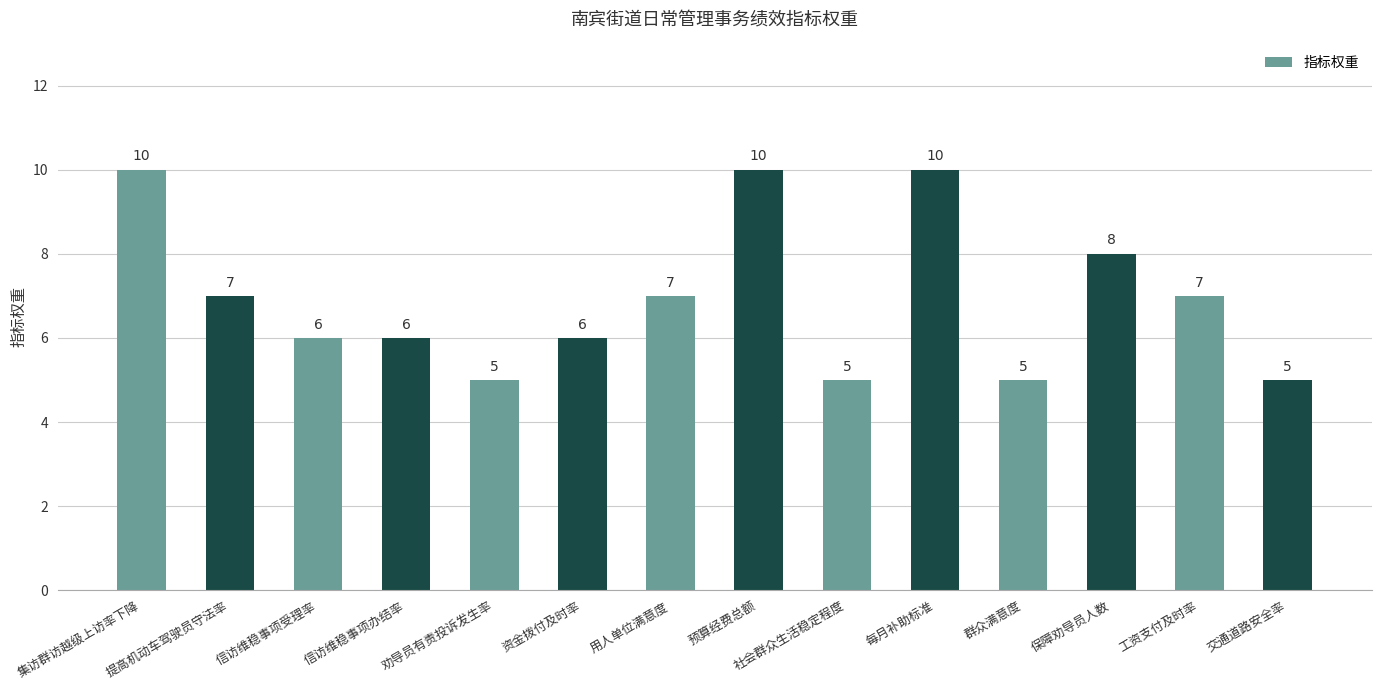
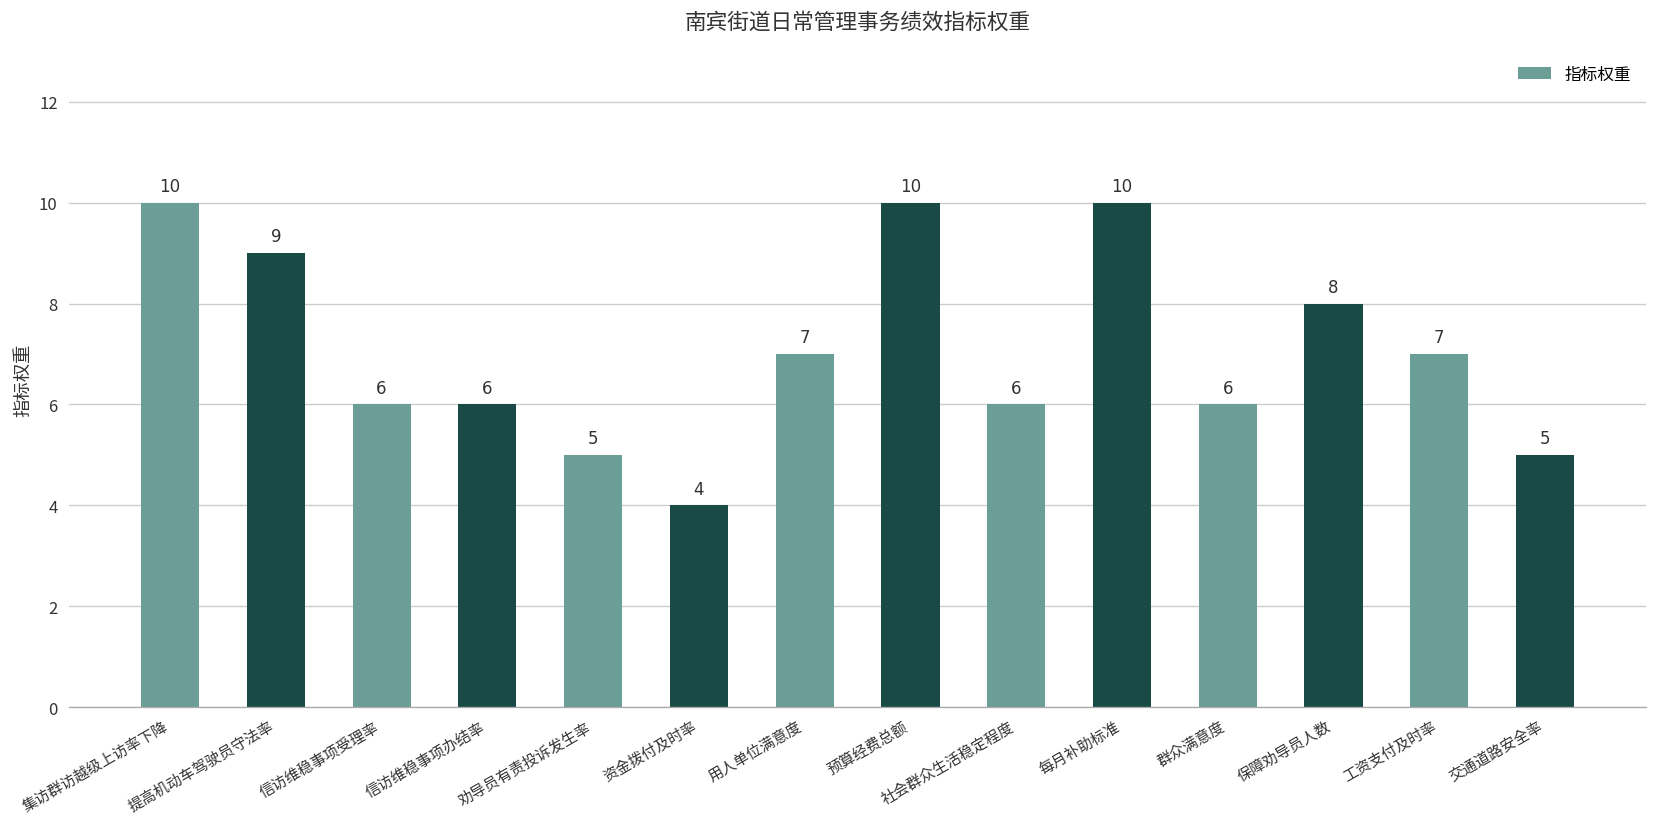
提高机动车驾驶员守法率: 7 -> 9
资金拨付及时率: 6 -> 4
社会群众生活稳定程度: 5 -> 6
群众满意度: 5 -> 6
